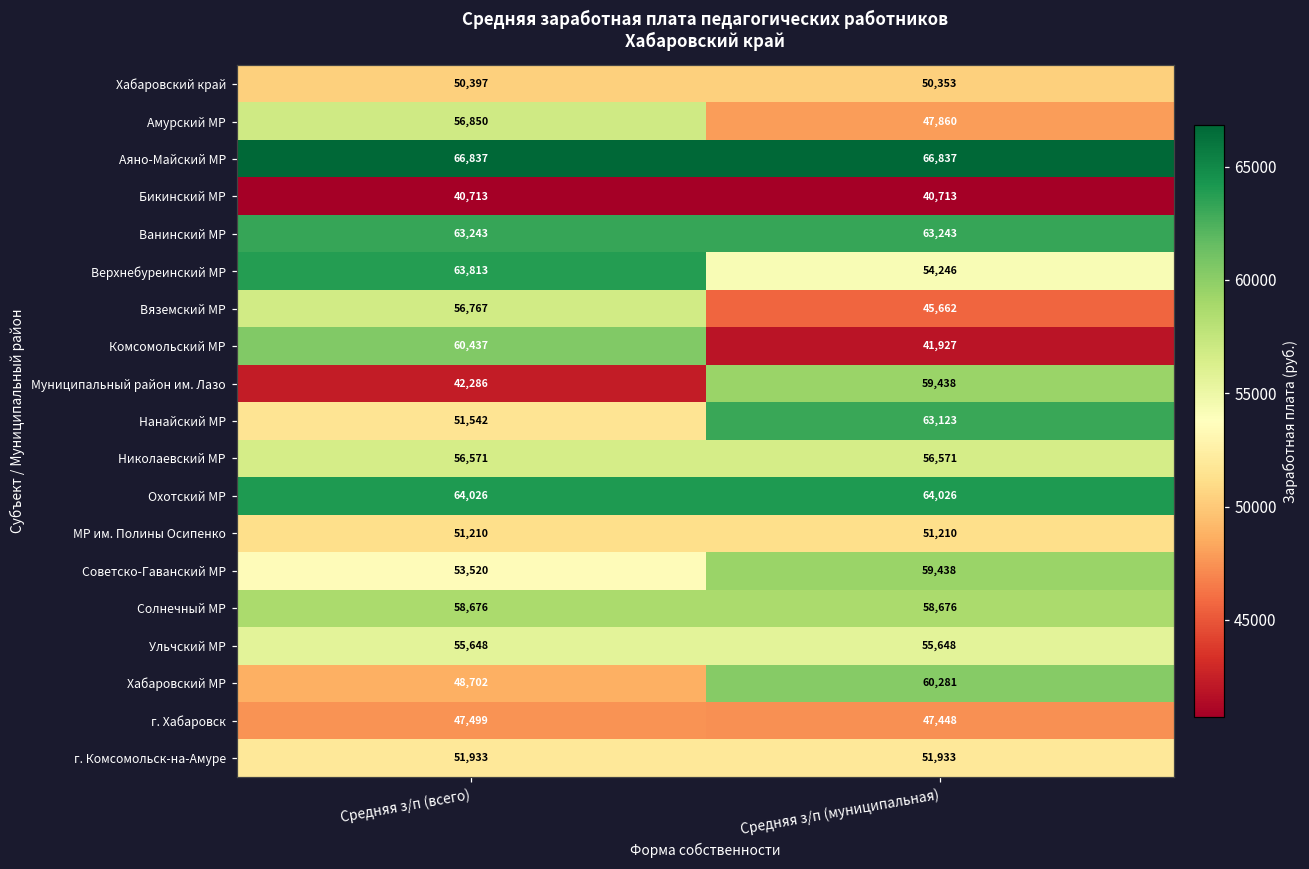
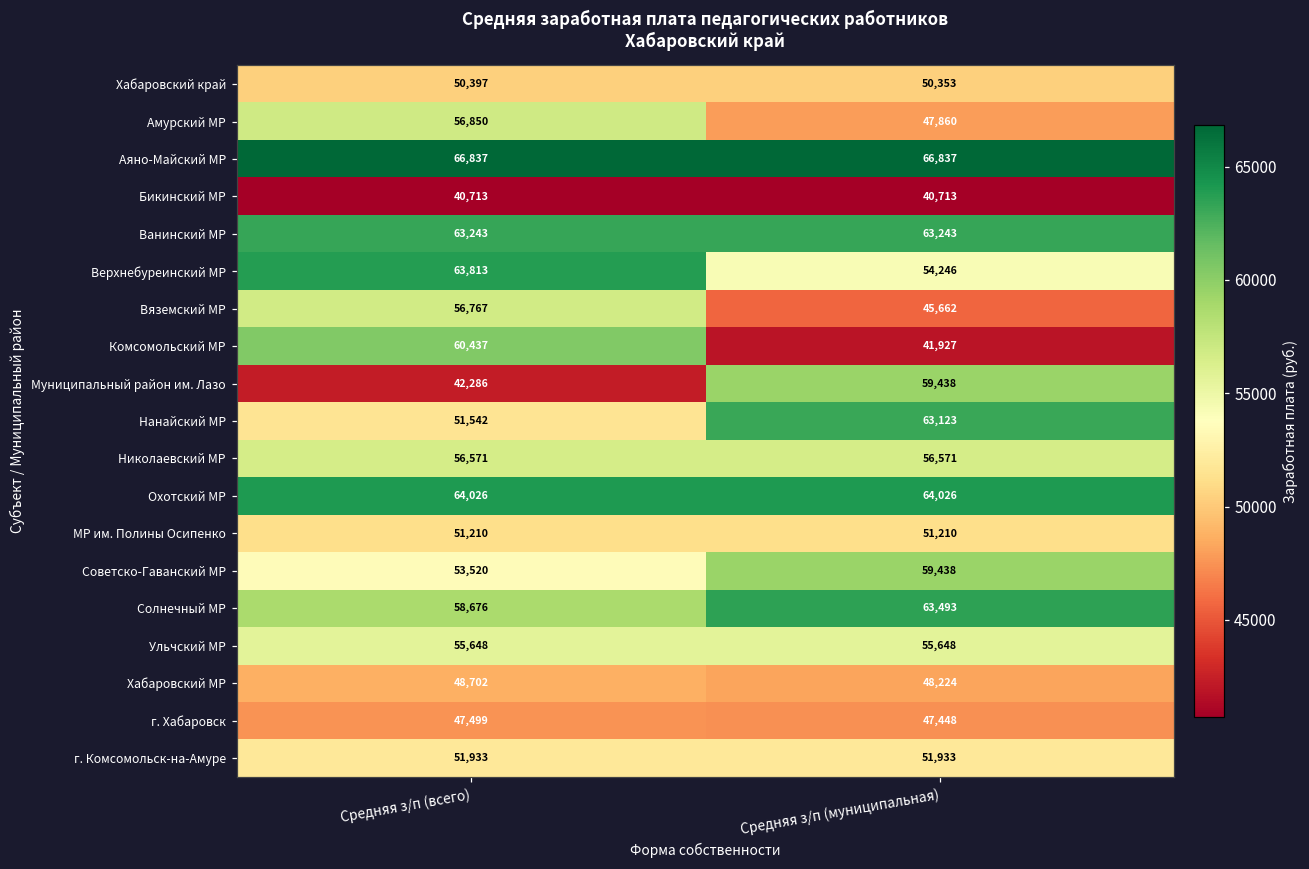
Солнечный МР, Средняя з/п (муниципальная): 58,676 -> 63,493
Хабаровский МР, Средняя з/п (муниципальная): 60,281 -> 48,224
